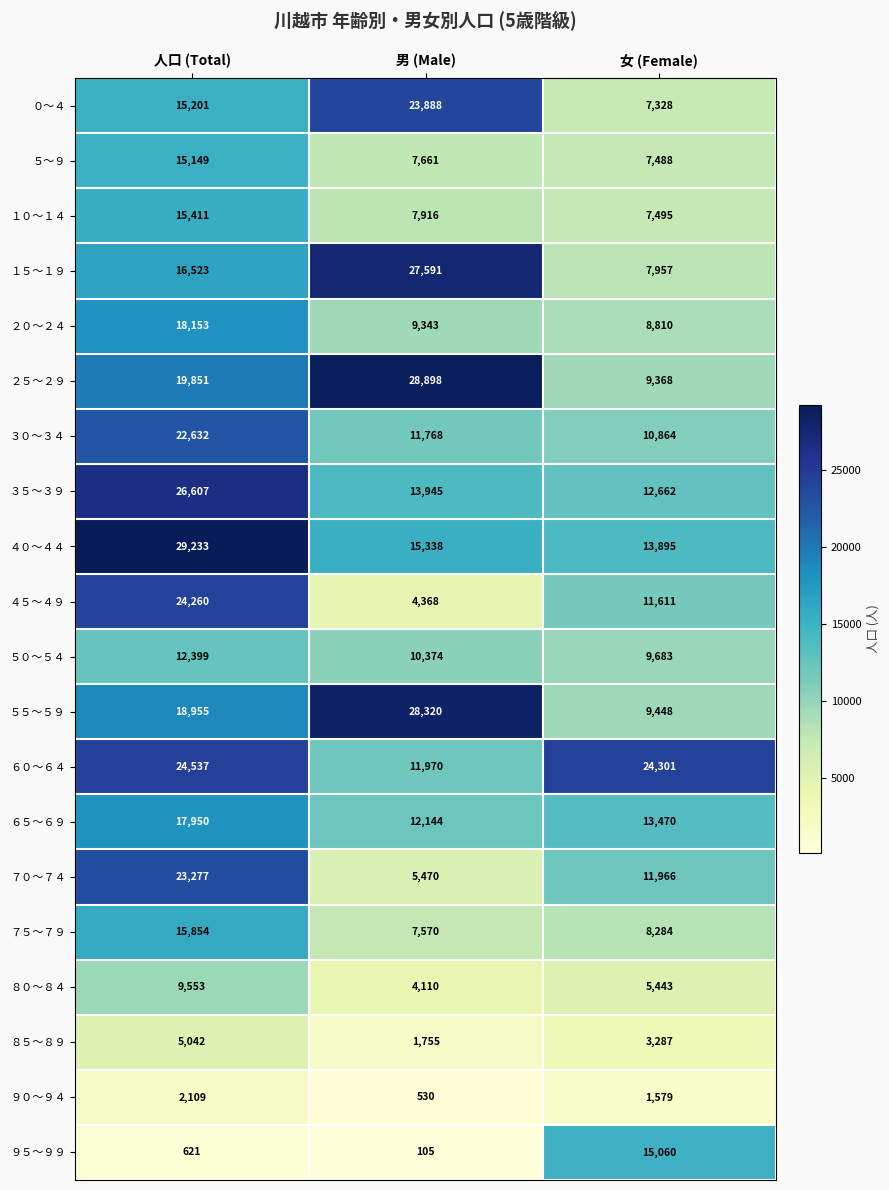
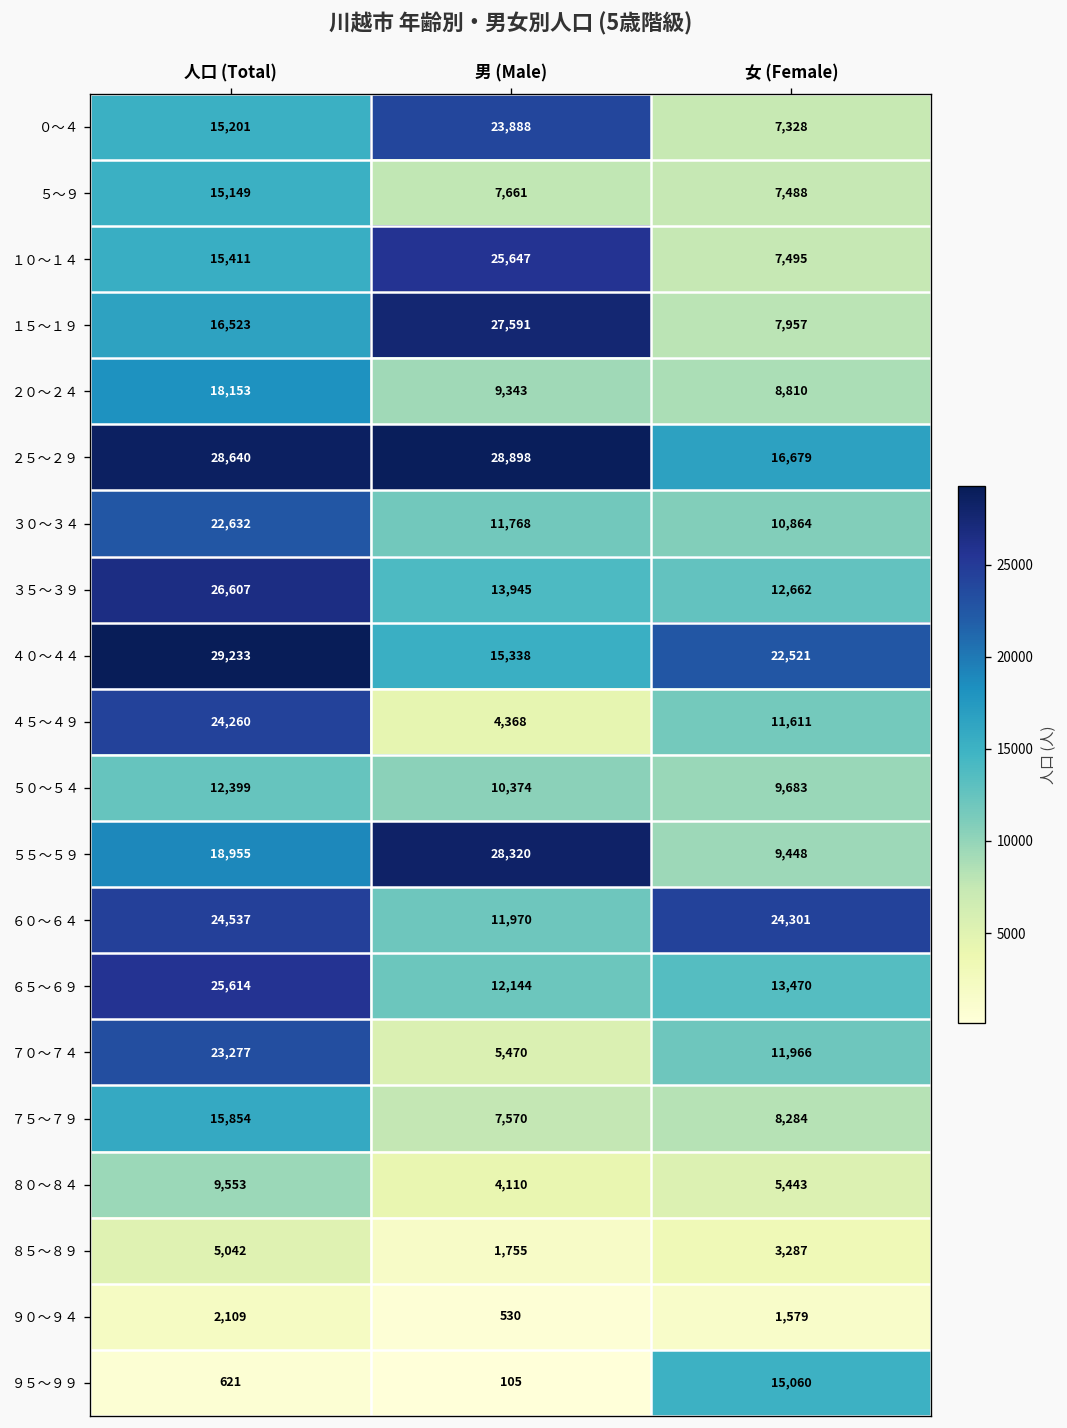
１０～１４, 男 (Male): 7,916 -> 25,647
２５～２９, 人口 (Total): 19,851 -> 28,640
２５～２９, 女 (Female): 9,368 -> 16,679
４０～４４, 女 (Female): 13,895 -> 22,521
６５～６９, 人口 (Total): 17,950 -> 25,614
